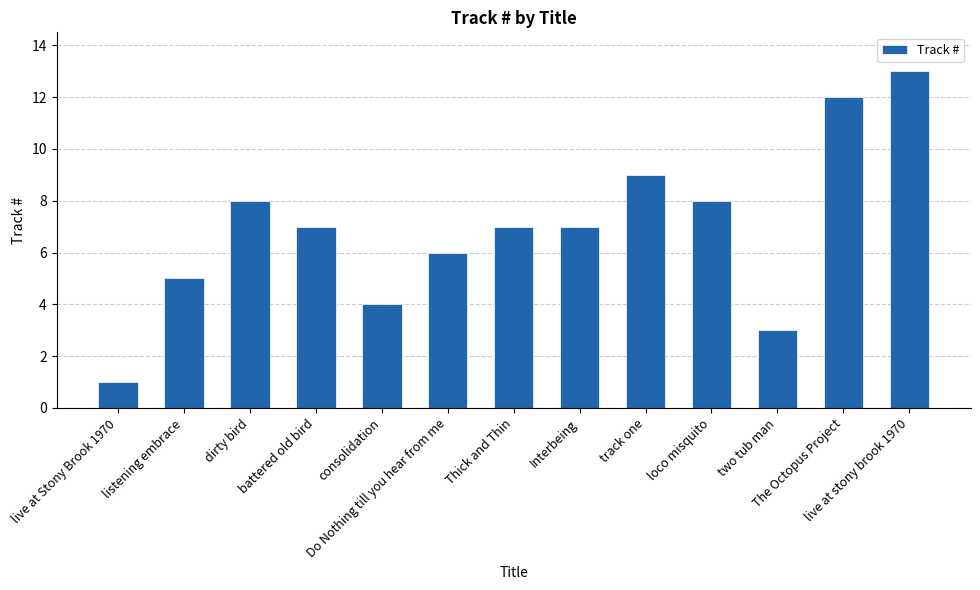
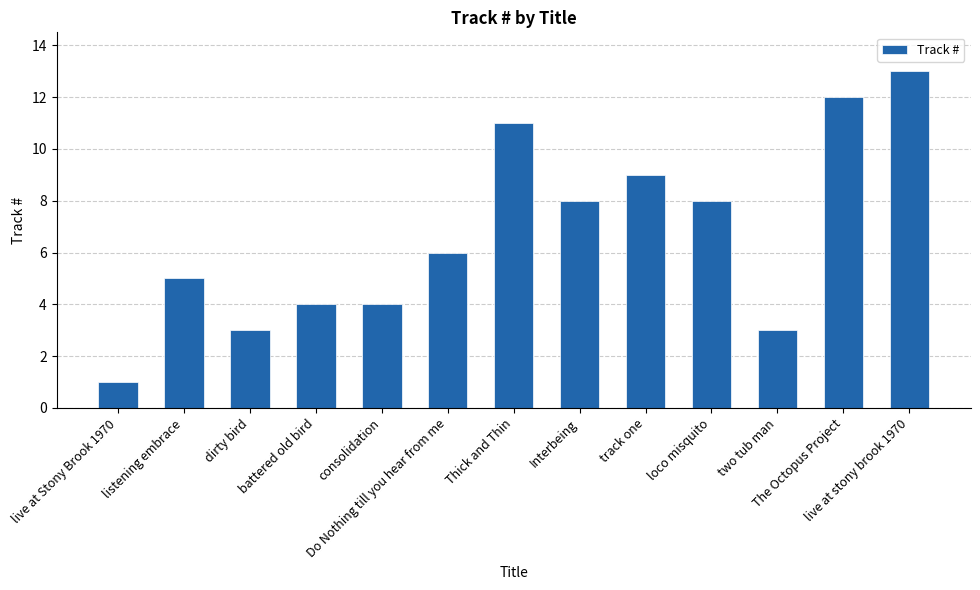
dirty bird: 8 -> 3
battered old bird: 7 -> 4
Thick and Thin: 7 -> 11
Interbeing: 7 -> 8
